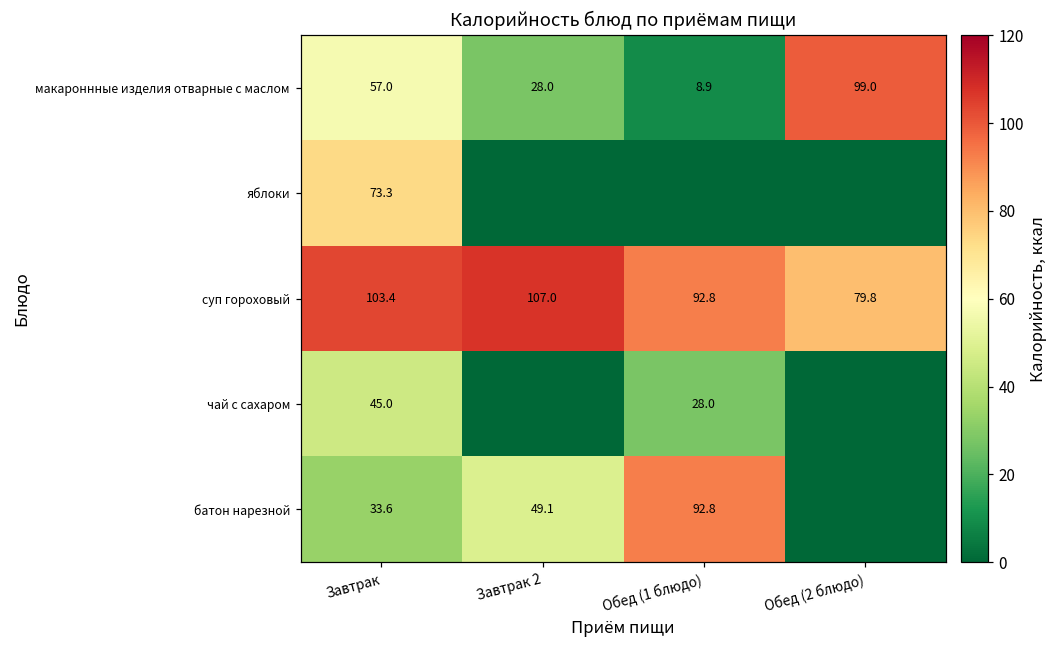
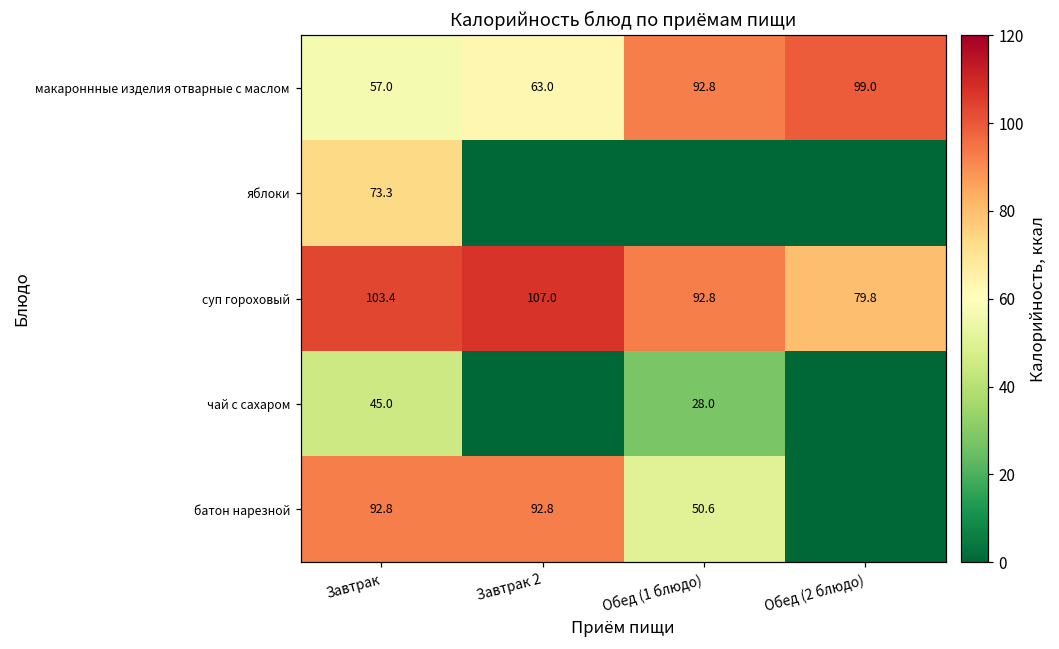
макароннные изделия отварные с маслом, Завтрак 2: 28.0 -> 63.0
макароннные изделия отварные с маслом, Обед (1 блюдо): 8.9 -> 92.8
батон нарезной, Завтрак: 33.6 -> 92.8
батон нарезной, Завтрак 2: 49.1 -> 92.8
батон нарезной, Обед (1 блюдо): 92.8 -> 50.6
